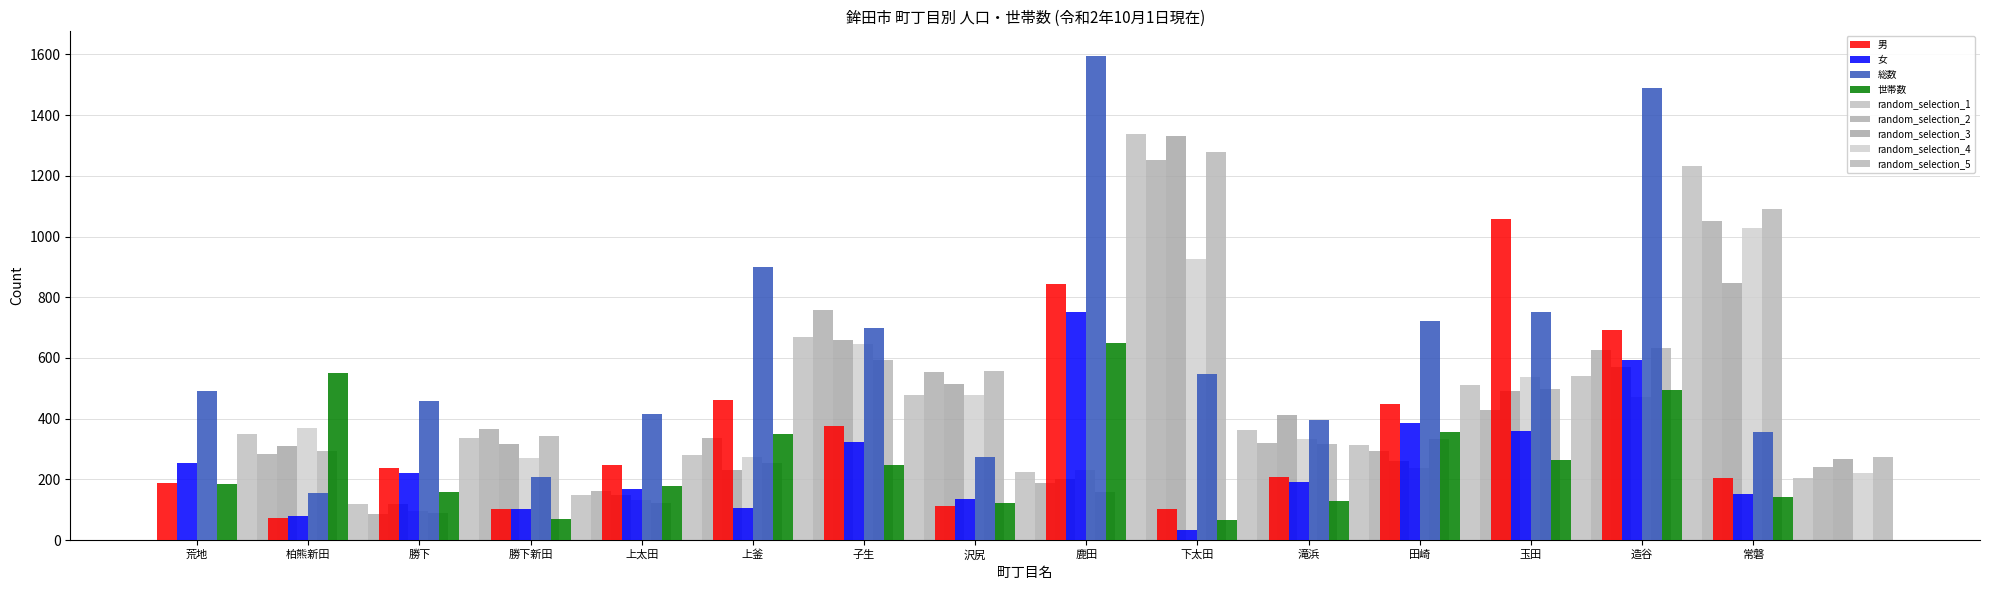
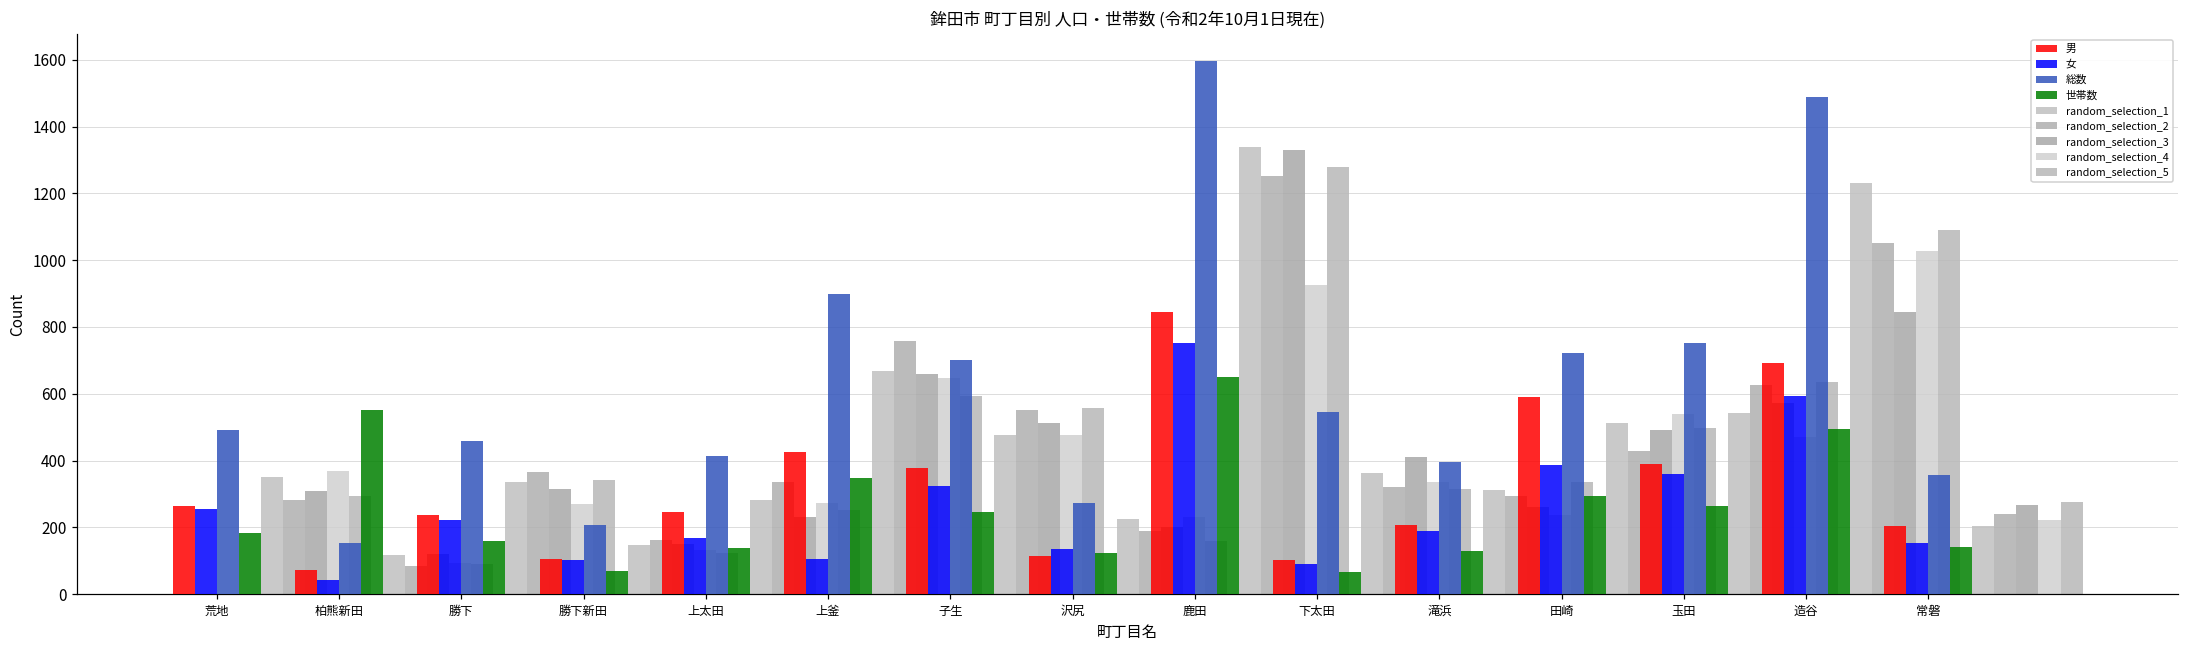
男, 荒地: 190 -> 260
女, 柏熊新田: 80 -> 40
世帯数, 上太田: 180 -> 140
男, 上釜: 460 -> 430
女, 下太田: 30 -> 90
男, 田崎: 450 -> 590
世帯数, 田崎: 360 -> 300
男, 玉田: 1060 -> 390
